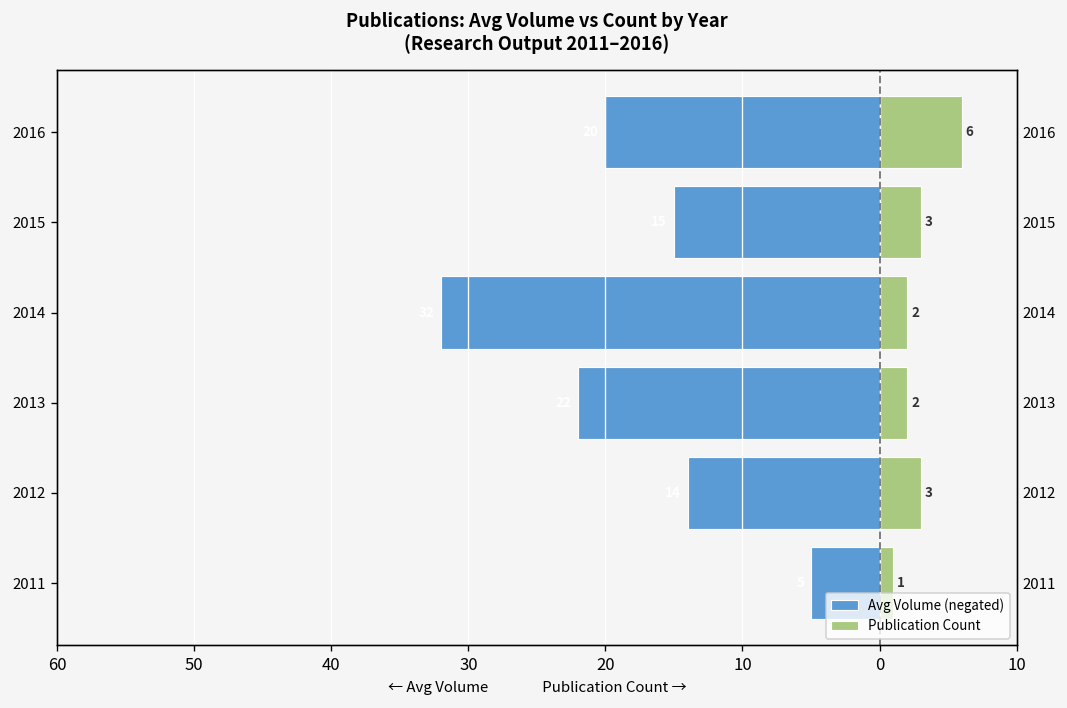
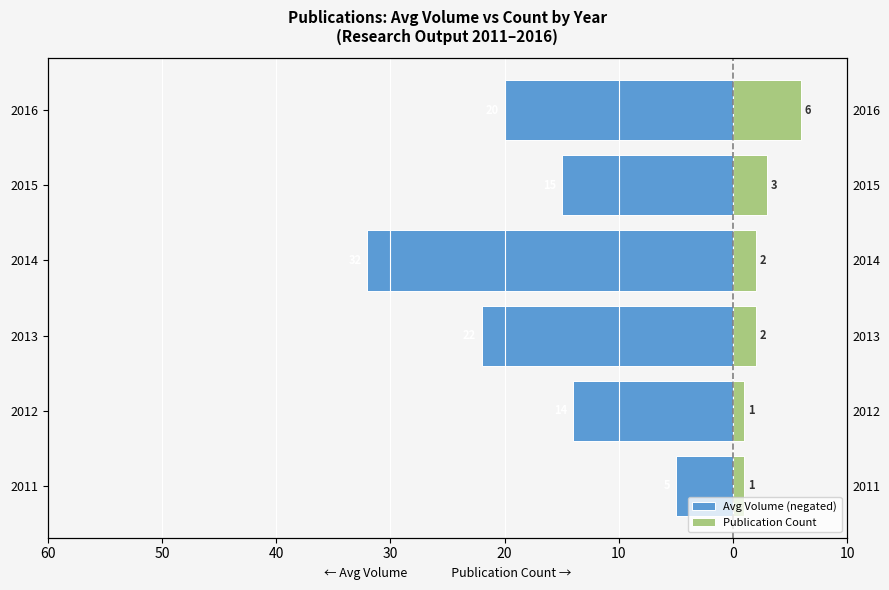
Publication Count, 2012: 3 -> 1
